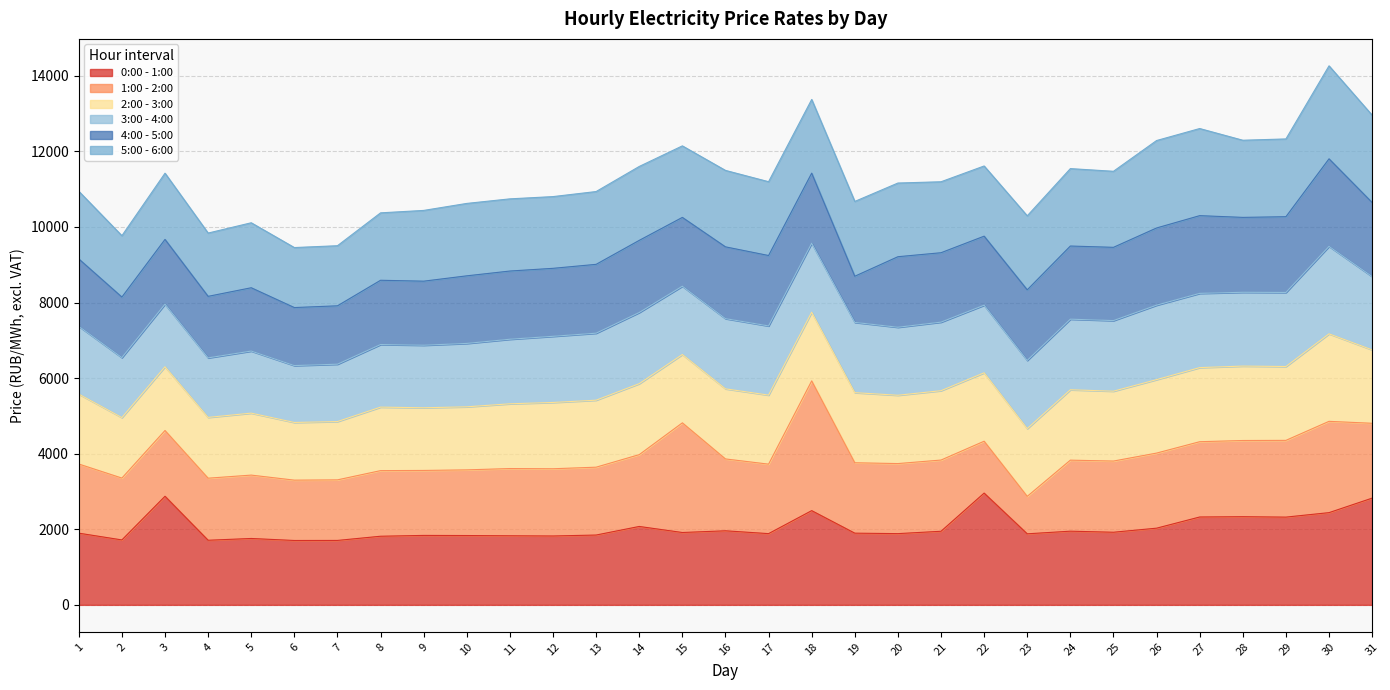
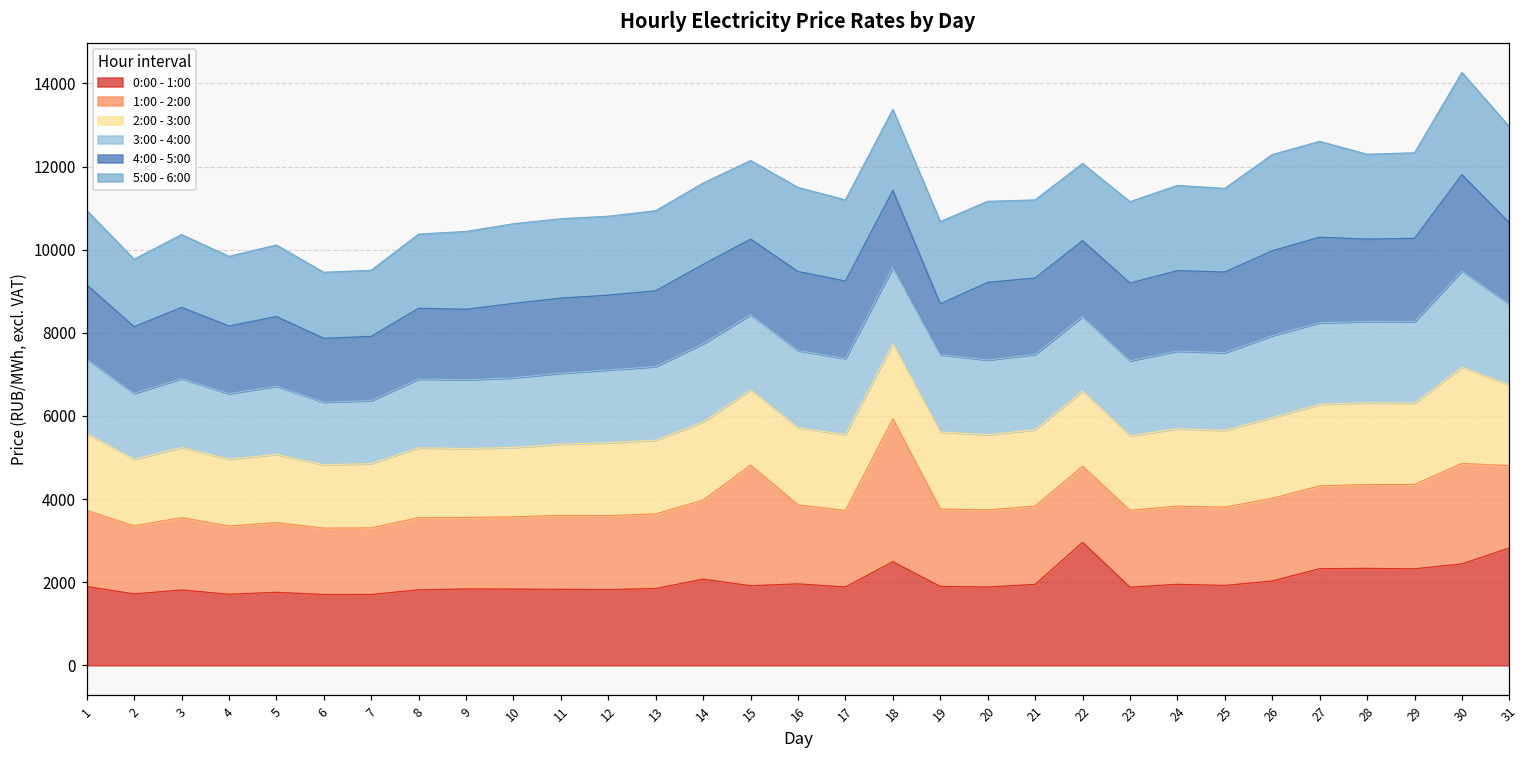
0:00 - 1:00, 3: 2900 -> 1800
1:00 - 2:00, 22: 1400 -> 1800
1:00 - 2:00, 23: 1000 -> 1900
